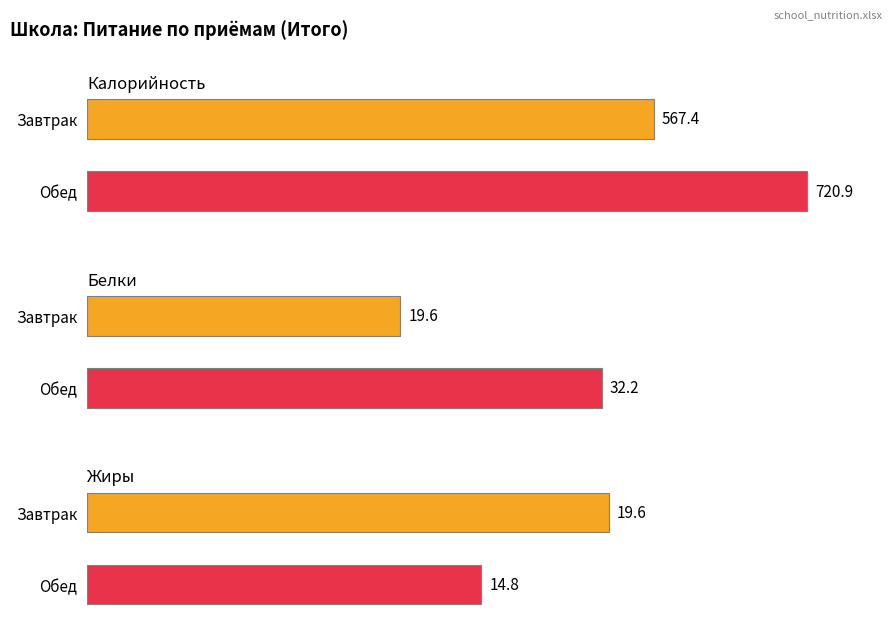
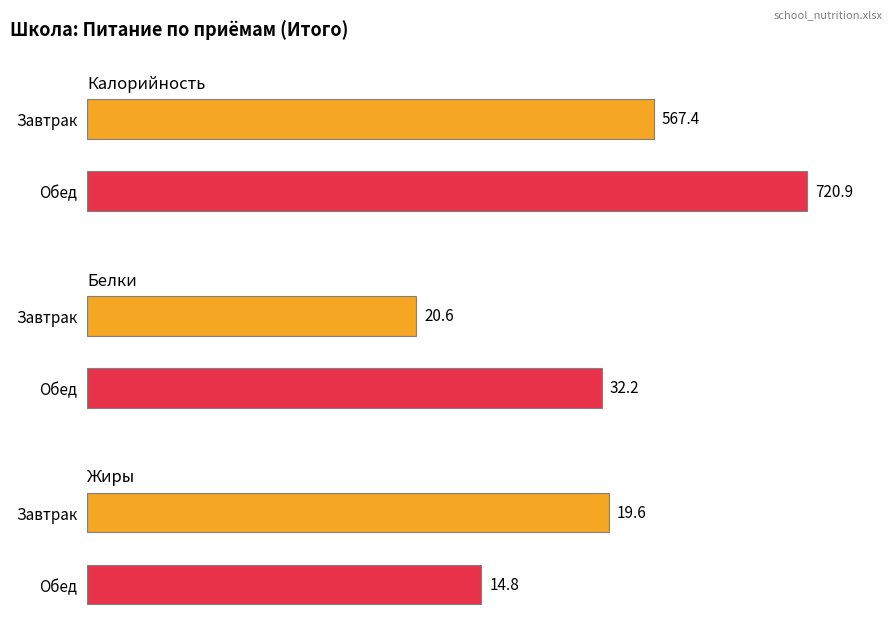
Белки, Завтрак: 19.6 -> 20.6
